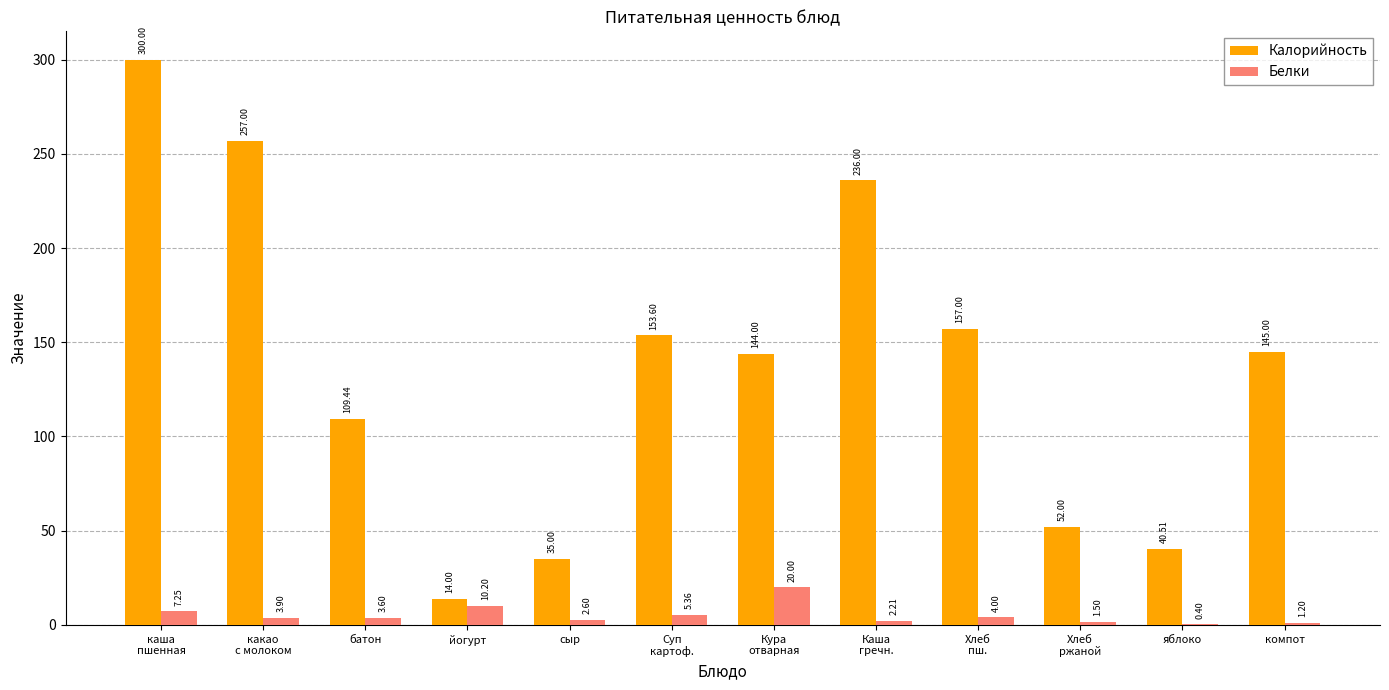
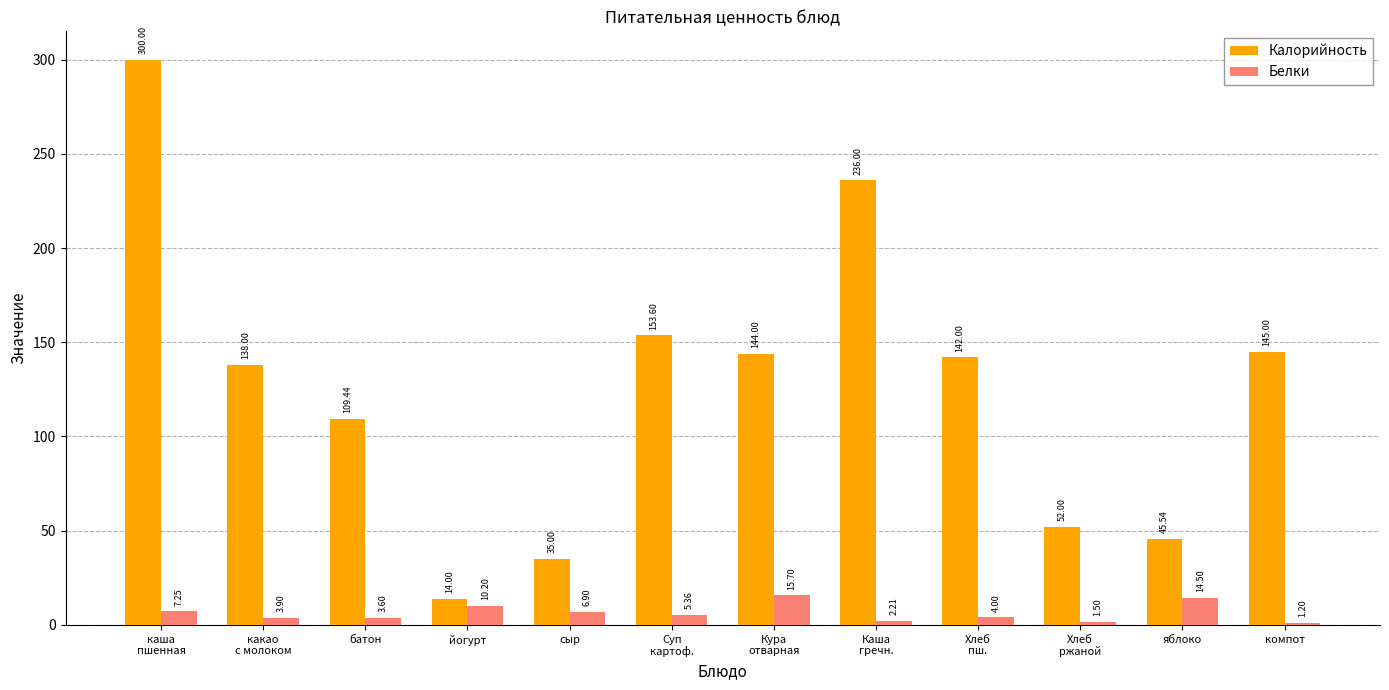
Калорийность, какао с молоком: 257.00 -> 138.00
Белки, сыр: 2.60 -> 6.90
Белки, Кура отварная: 20.00 -> 15.70
Калорийность, Хлеб пш.: 157.00 -> 142.00
Калорийность, яблоко: 40.51 -> 45.54
Белки, яблоко: 0.40 -> 14.50
